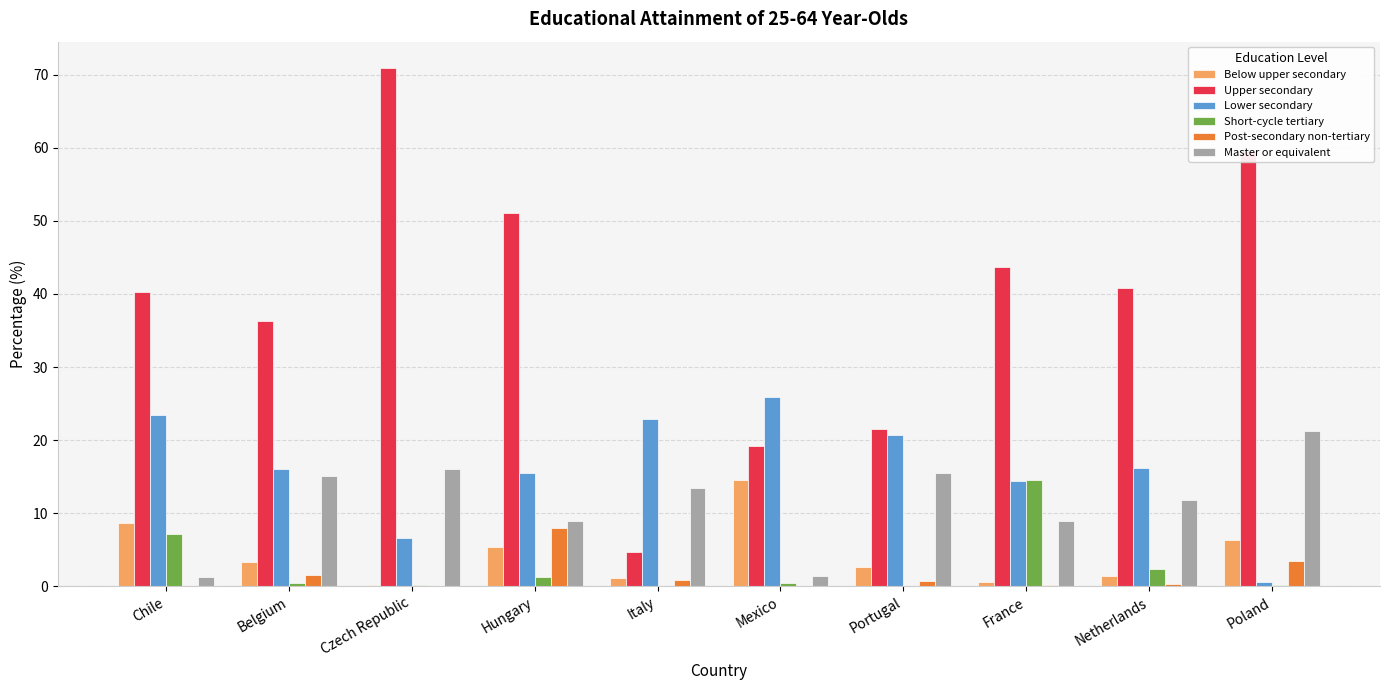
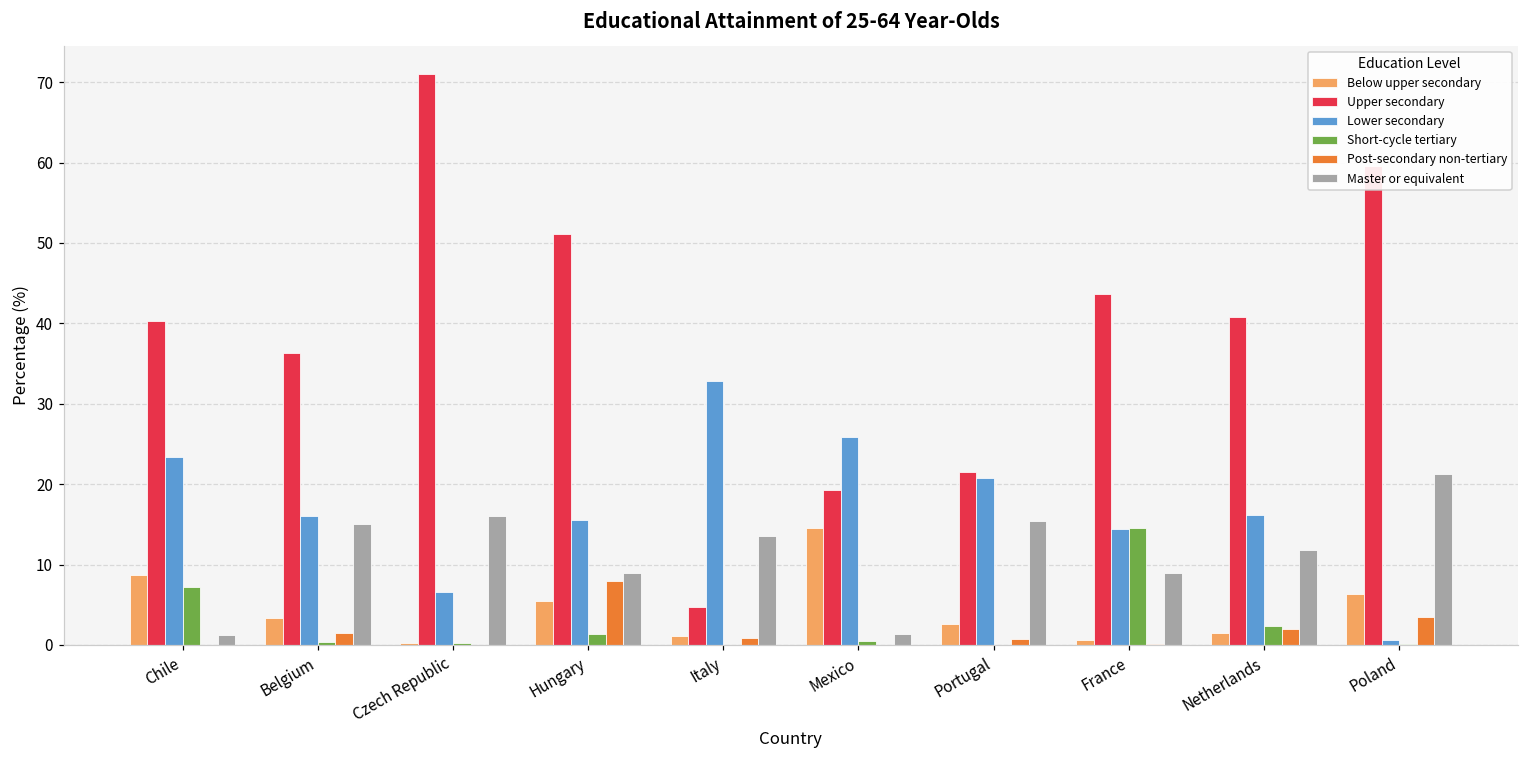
Lower secondary, Italy: 23 -> 33
Post-secondary non-tertiary, Netherlands: 0 -> 2
